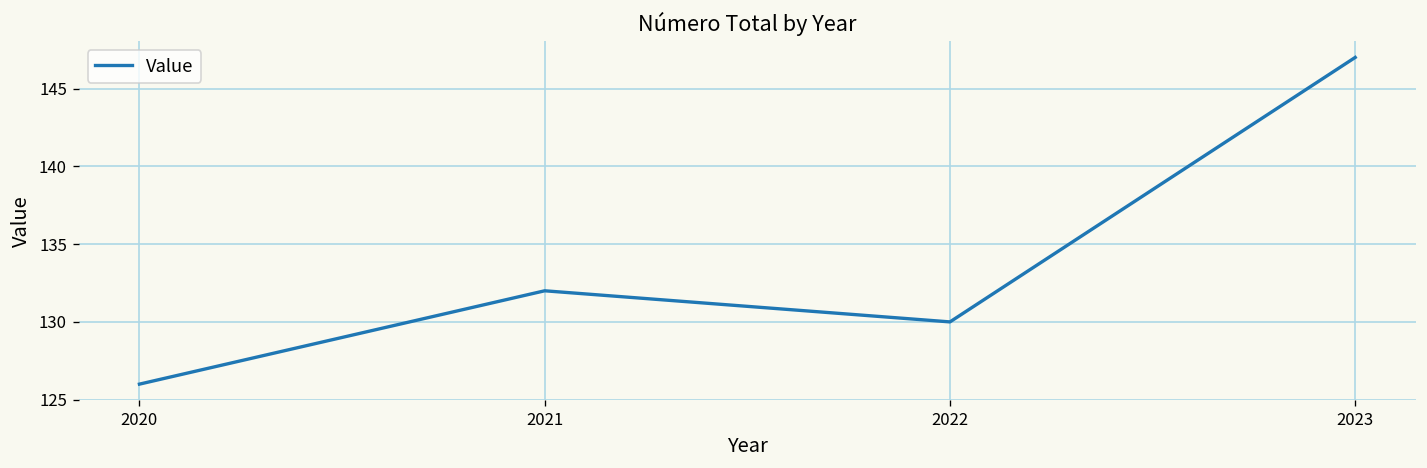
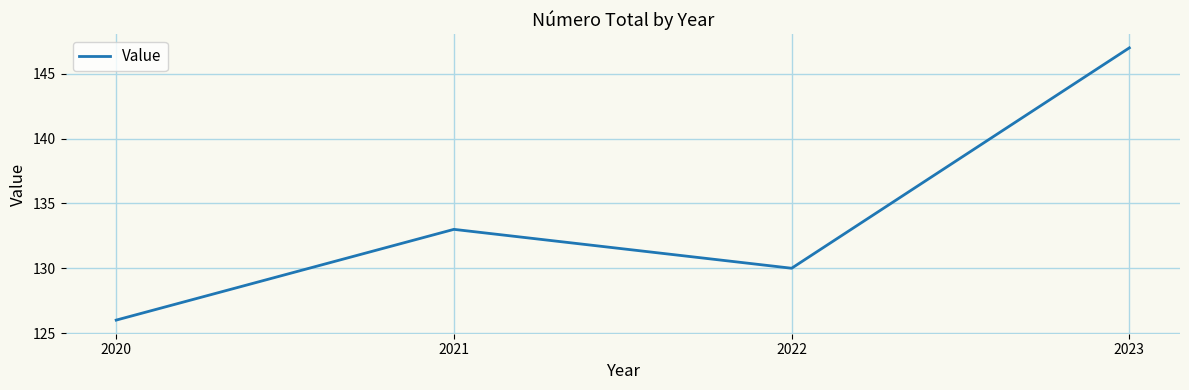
2021: 132 -> 133
